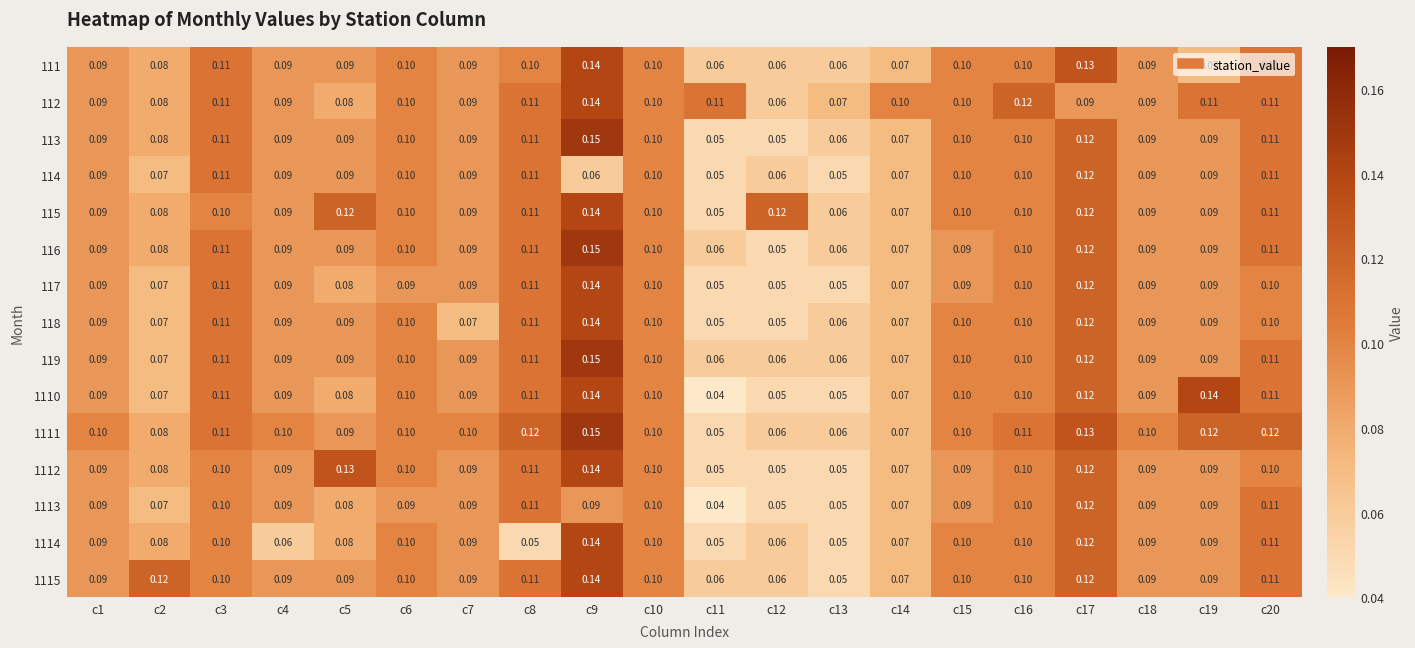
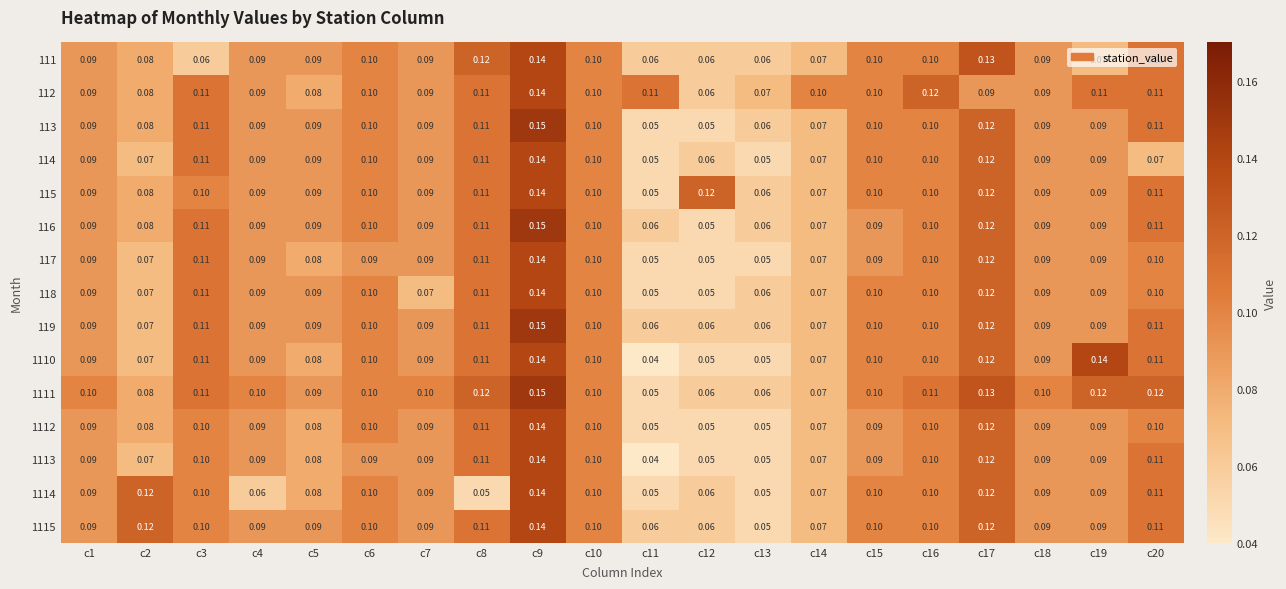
111, c3: 0.11 -> 0.06
111, c8: 0.10 -> 0.12
114, c9: 0.06 -> 0.14
114, c20: 0.11 -> 0.07
115, c5: 0.12 -> 0.09
1112, c5: 0.13 -> 0.08
1113, c9: 0.09 -> 0.14
1114, c2: 0.08 -> 0.12
